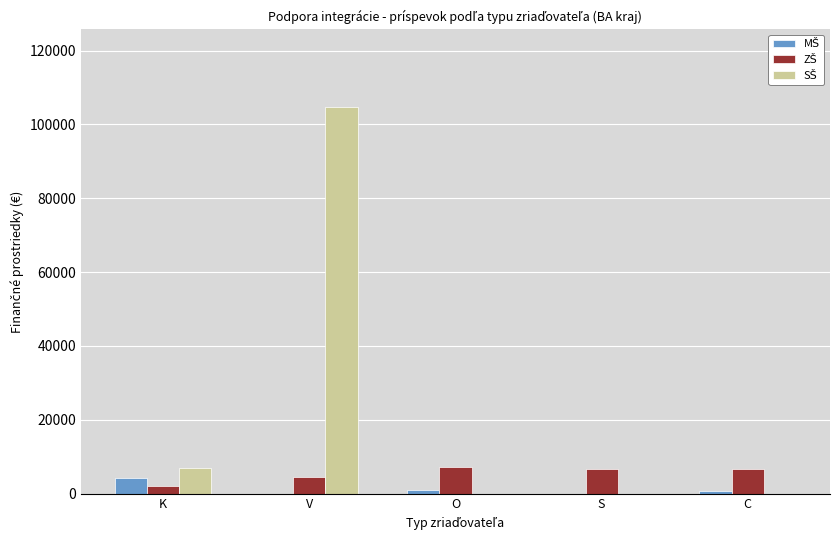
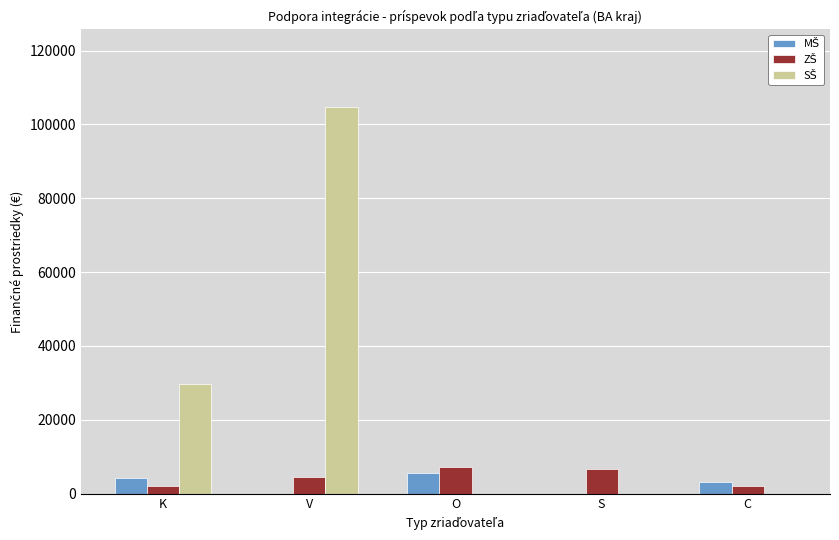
SŠ, K: 7000 -> 30000
MŠ, O: 1000 -> 5000
MŠ, C: 1000 -> 3000
ZŠ, C: 7000 -> 2000
